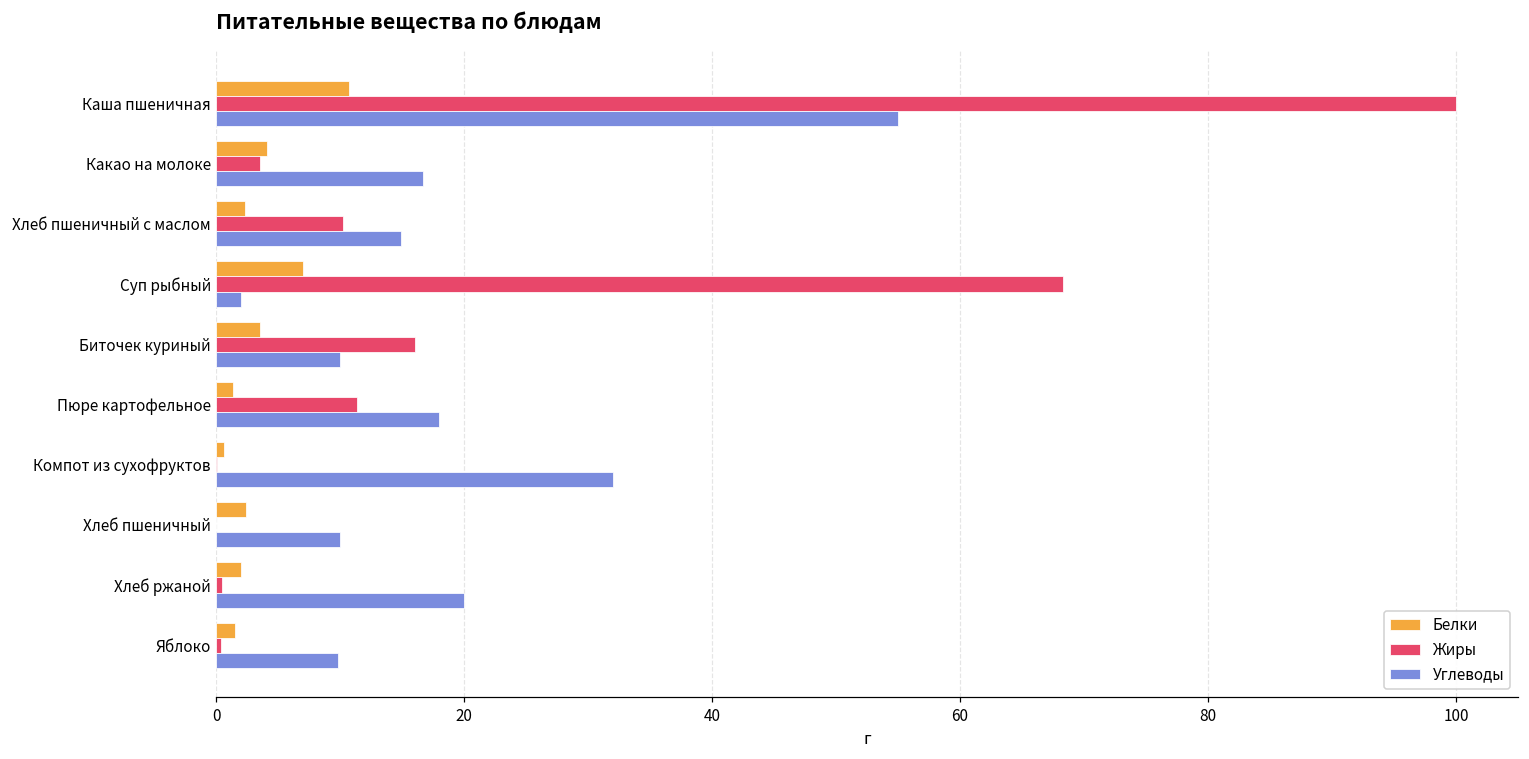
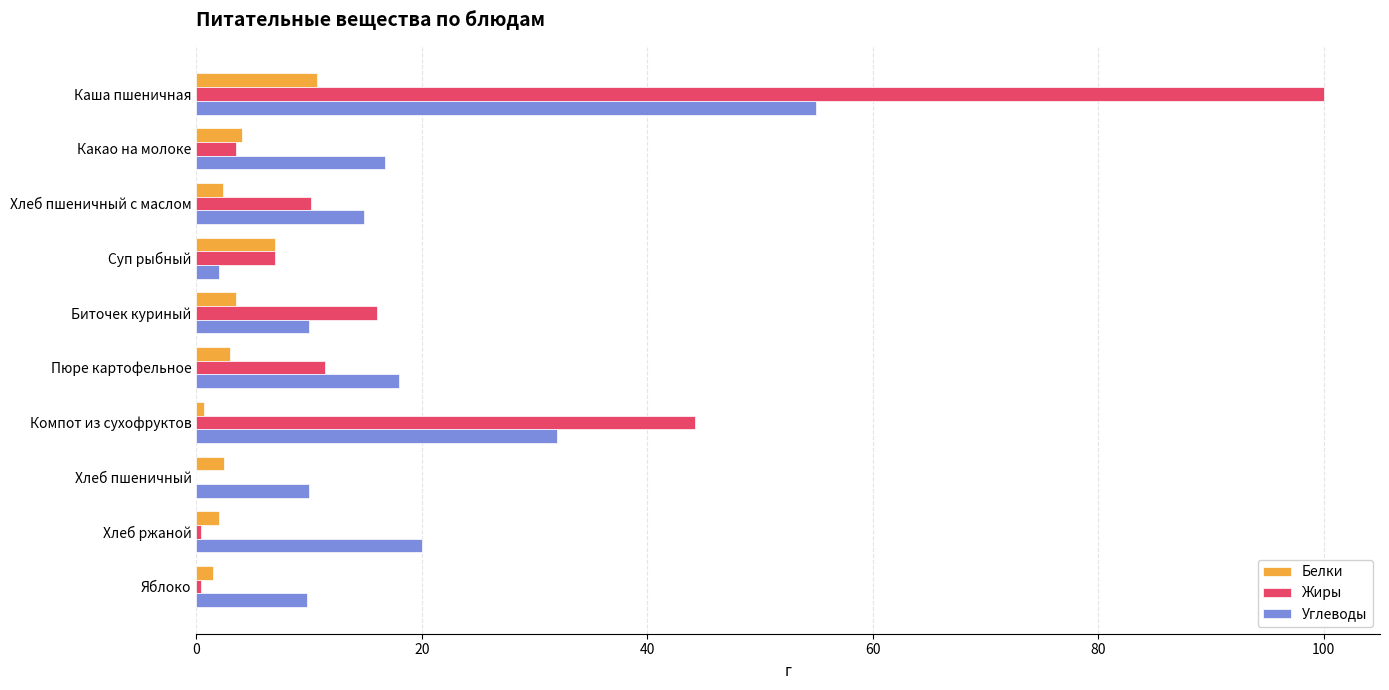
Жиры, Суп рыбный: 68.3 -> 7.0
Белки, Пюре картофельное: 1.4 -> 3.0
Жиры, Компот из сухофруктов: 0.1 -> 44.3
